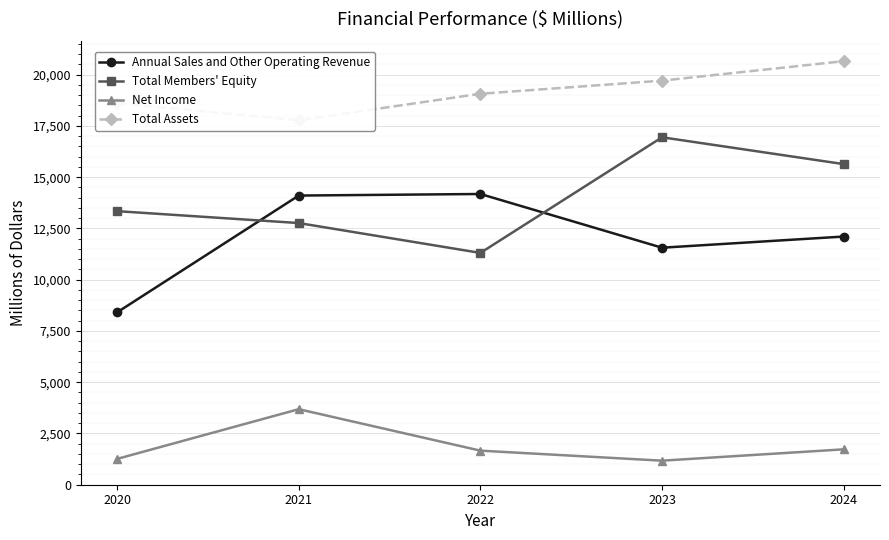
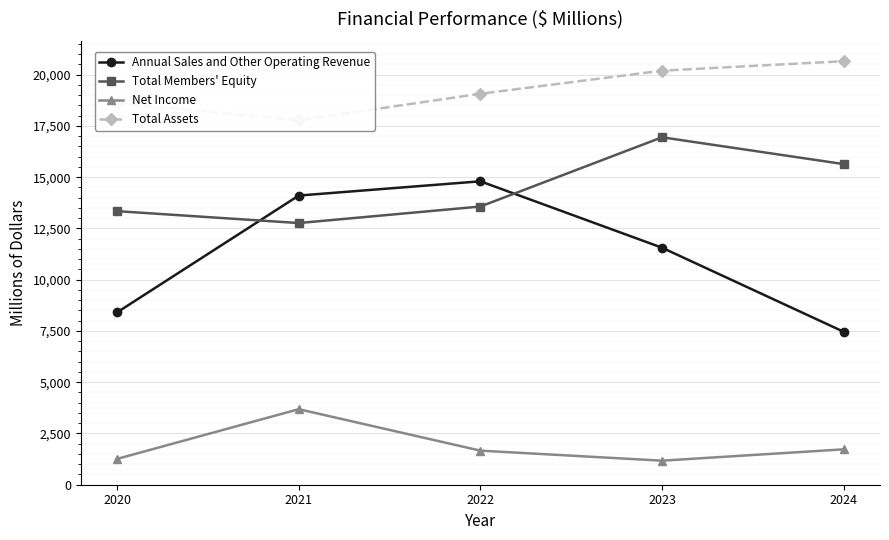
Annual Sales and Other Operating Revenue, 2022: 14,200 -> 14,800
Total Members' Equity, 2022: 11,300 -> 13,600
Total Assets, 2023: 19,700 -> 20,200
Annual Sales and Other Operating Revenue, 2024: 12,100 -> 7,500
